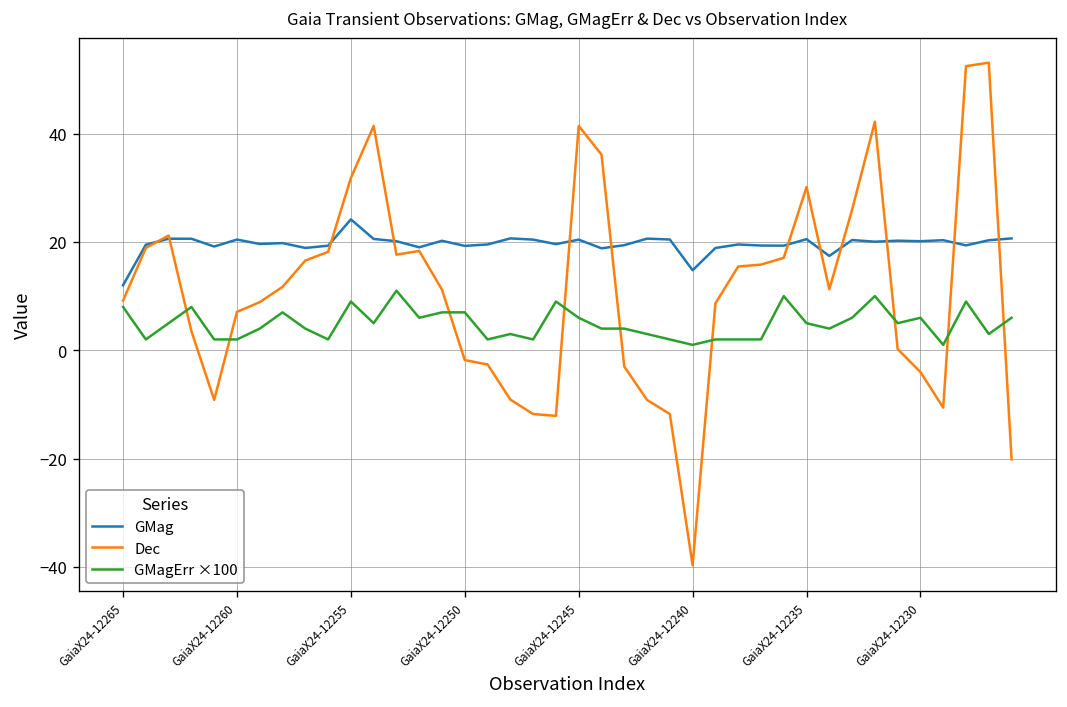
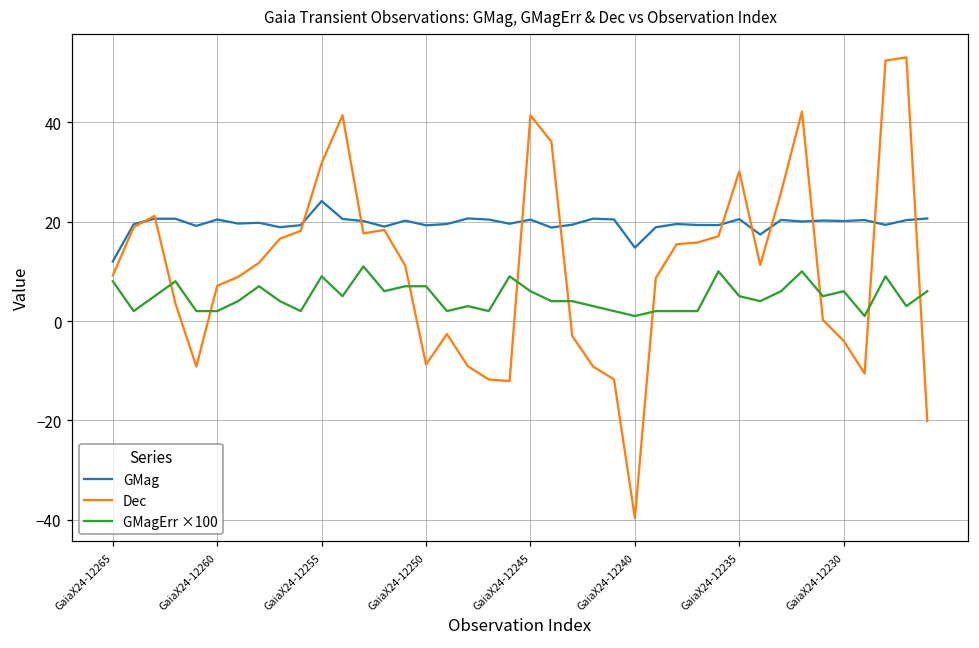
Dec, GaiaX24-12250: -2 -> -9
